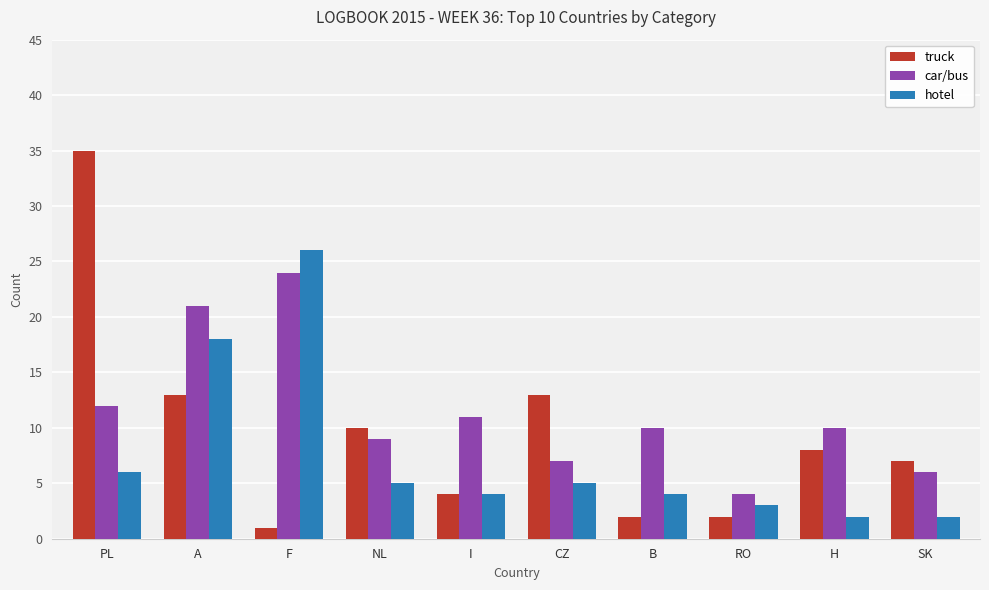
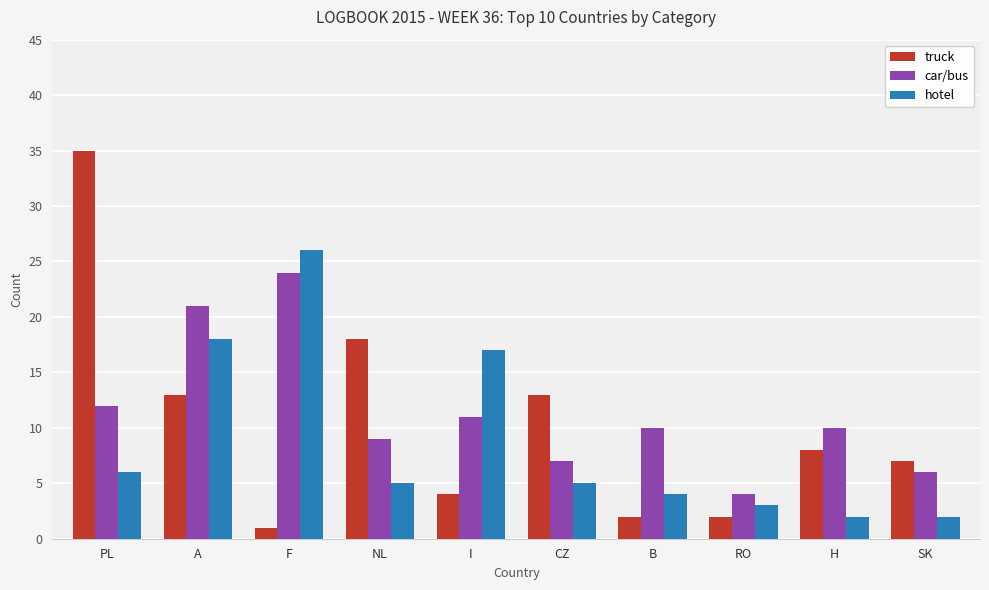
truck, NL: 10 -> 18
hotel, I: 4 -> 17
